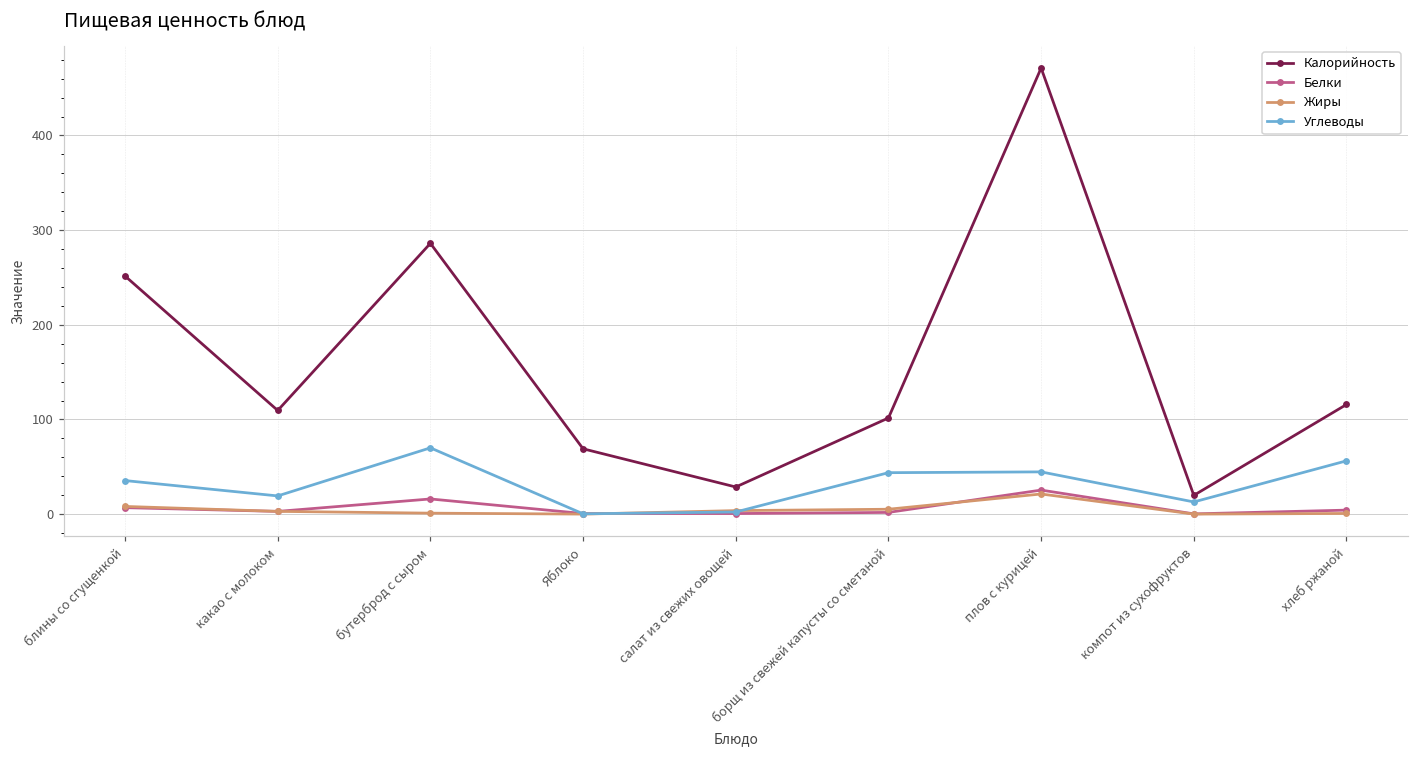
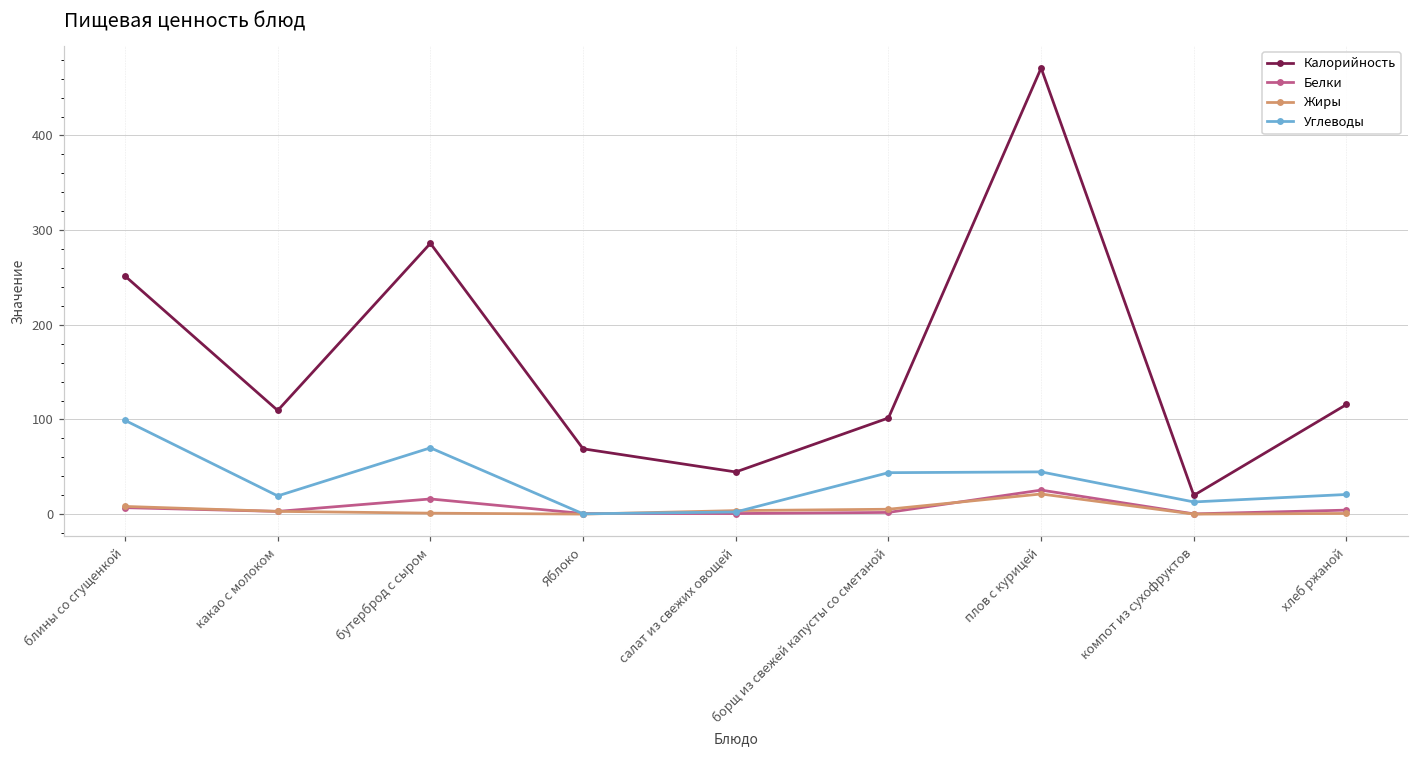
Углеводы, блины со сгущенкой: 40 -> 100
Калорийность, салат из свежих овощей: 30 -> 40
Углеводы, хлеб ржаной: 60 -> 20
